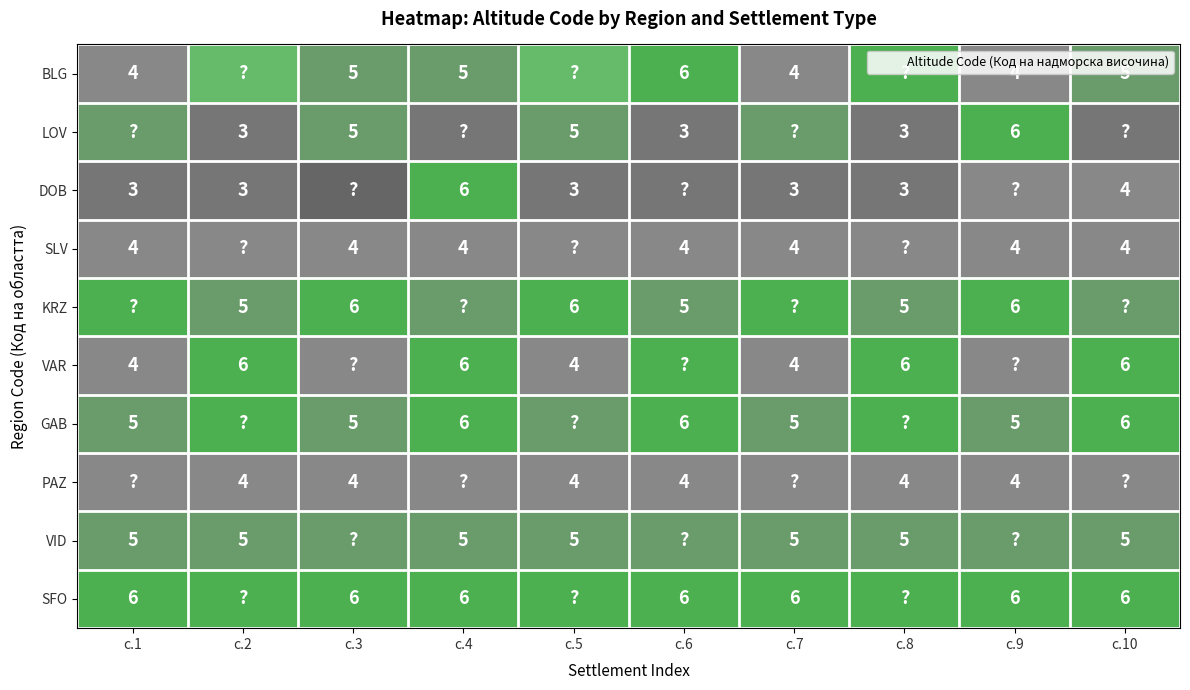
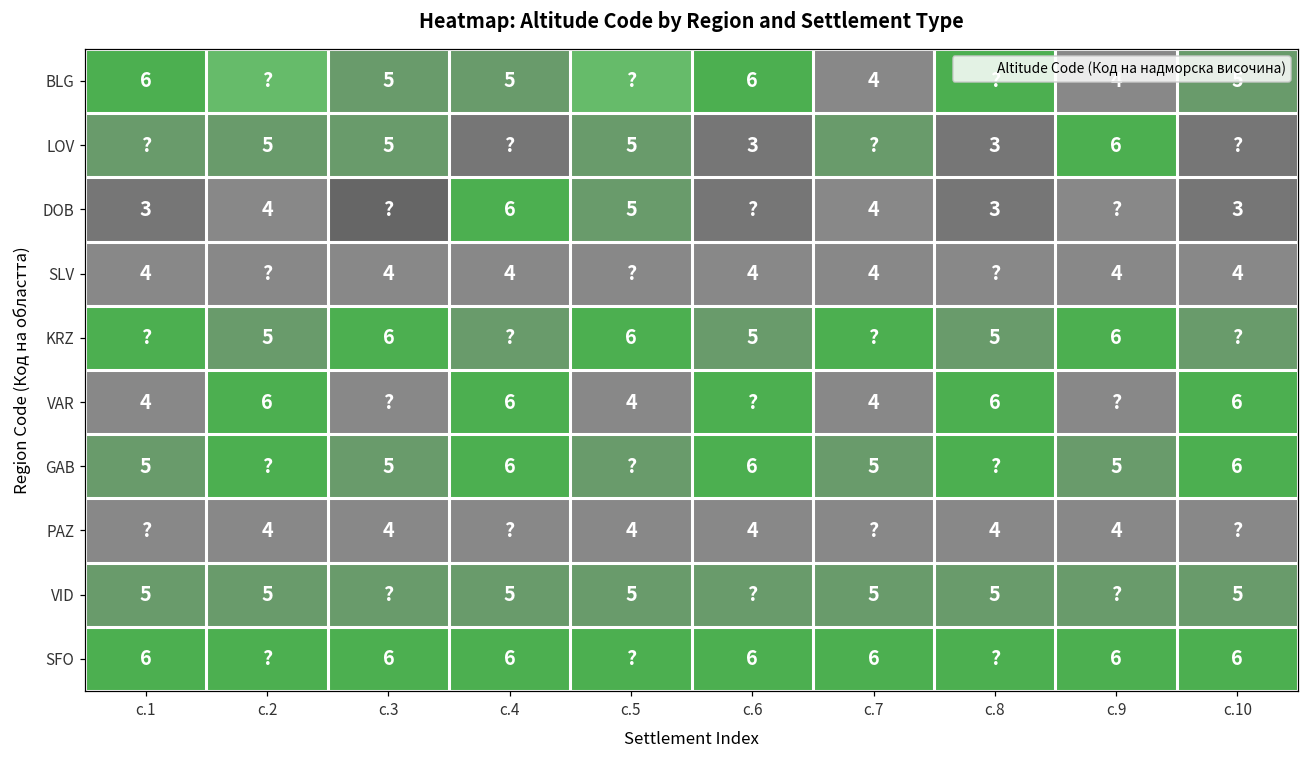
BLG, с.1: 4 -> 6
LOV, с.2: 3 -> 5
DOB, с.2: 3 -> 4
DOB, с.5: 3 -> 5
DOB, с.7: 3 -> 4
DOB, с.10: 4 -> 3
